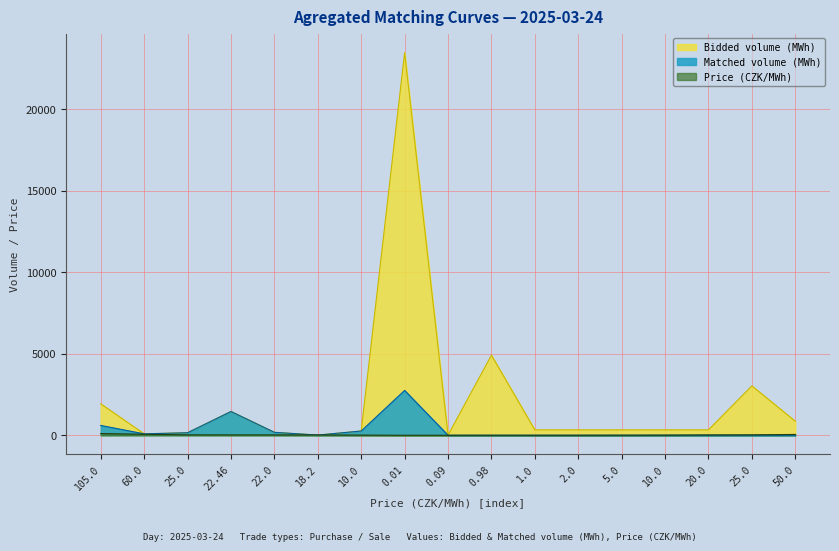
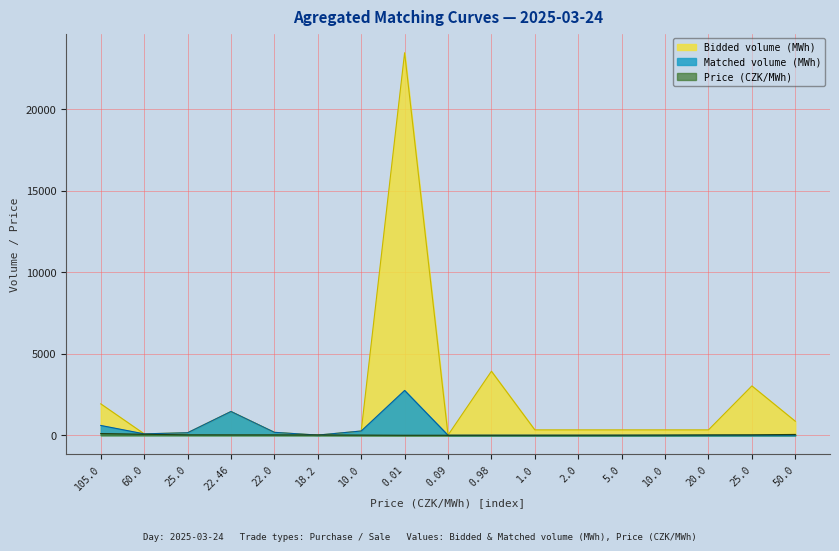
Bidded volume (MWh), 0.98: 4900 -> 3900
